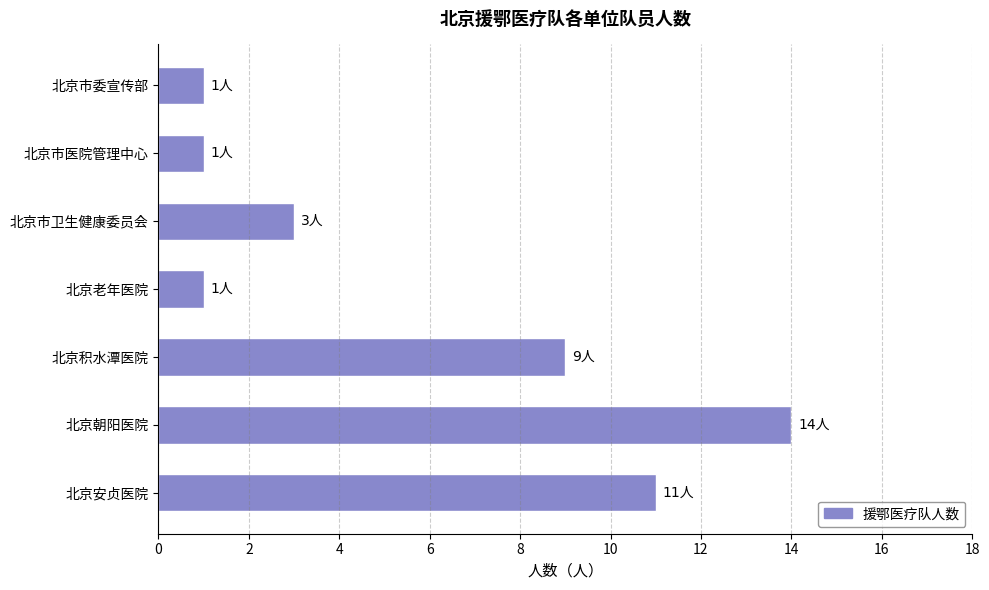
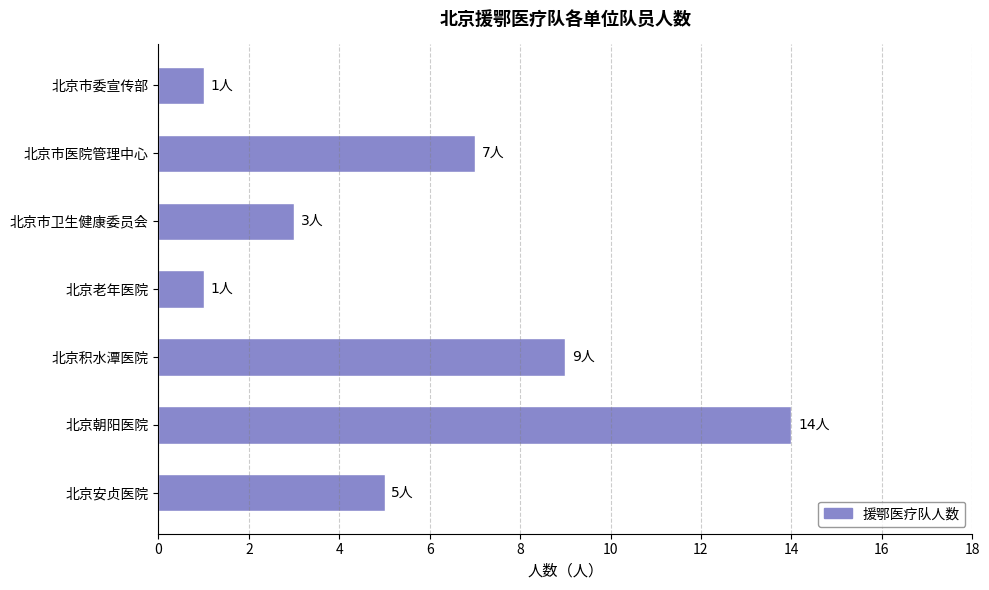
北京市医院管理中心: 1人 -> 7人
北京安贞医院: 11人 -> 5人
